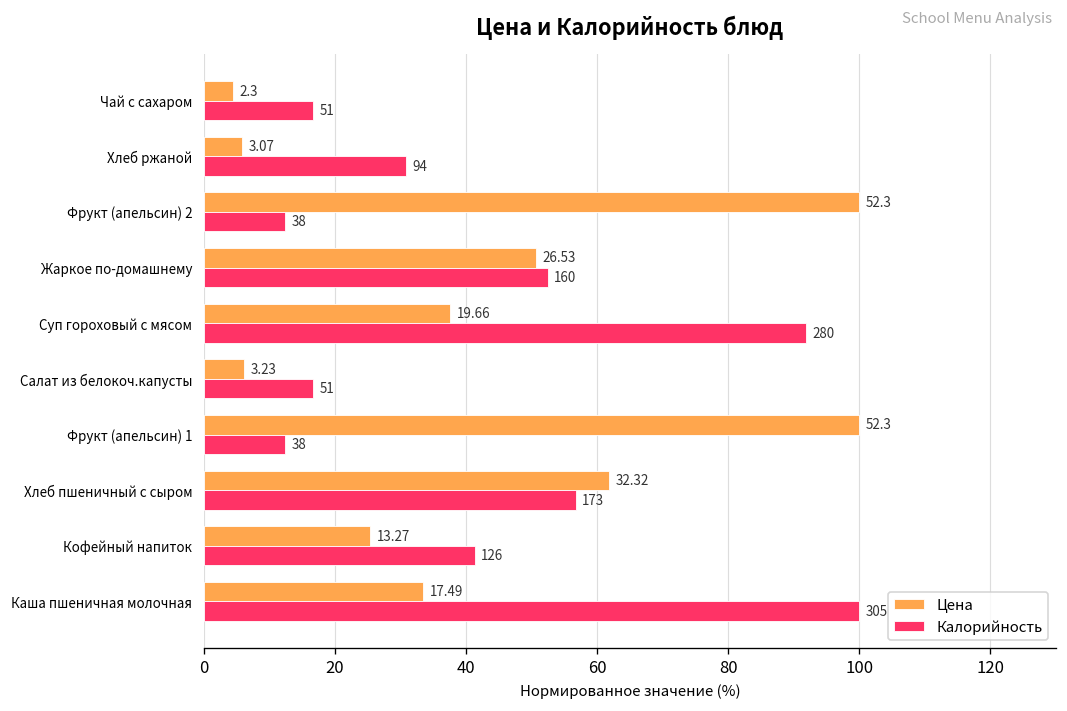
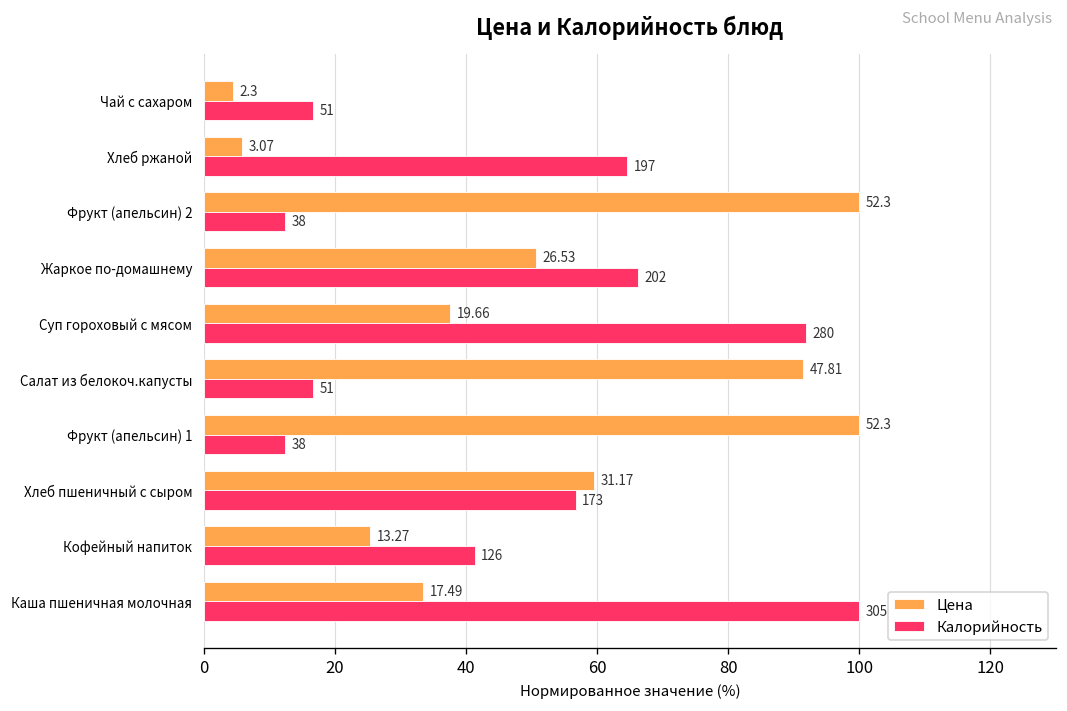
Калорийность, Хлеб ржаной: 94 -> 197
Калорийность, Жаркое по-домашнему: 160 -> 202
Цена, Салат из белокоч.капусты: 3.23 -> 47.81
Цена, Хлеб пшеничный с сыром: 32.32 -> 31.17
